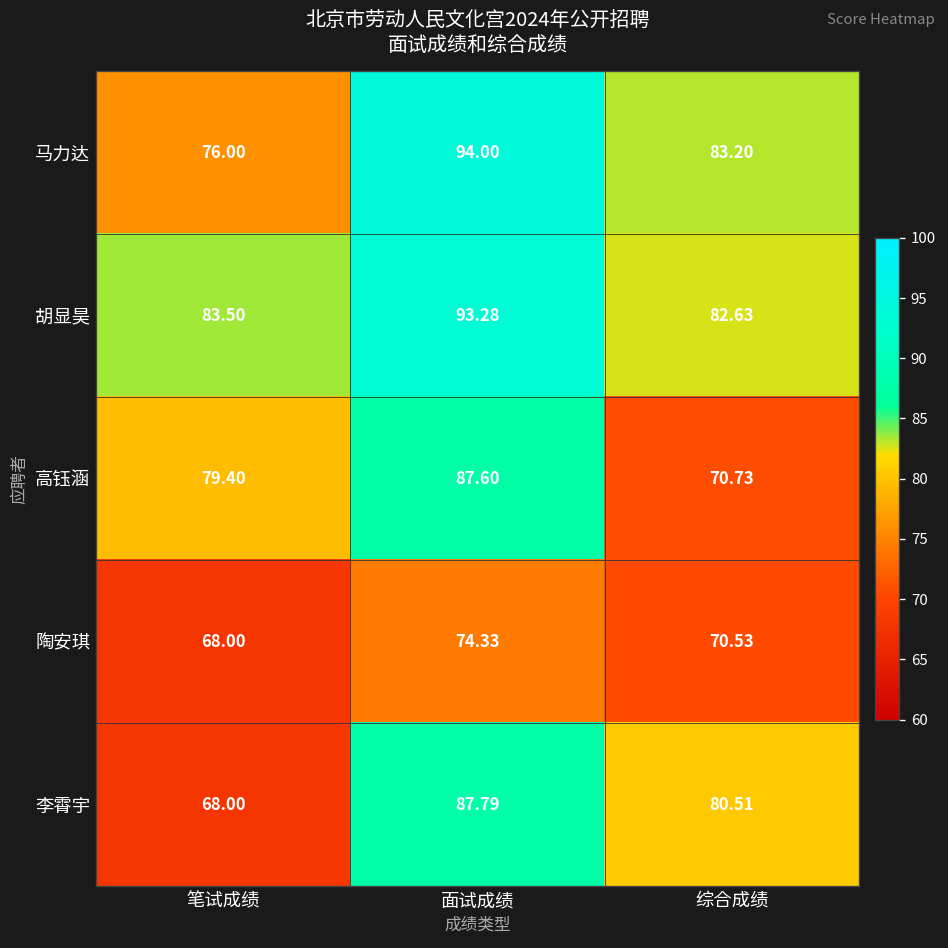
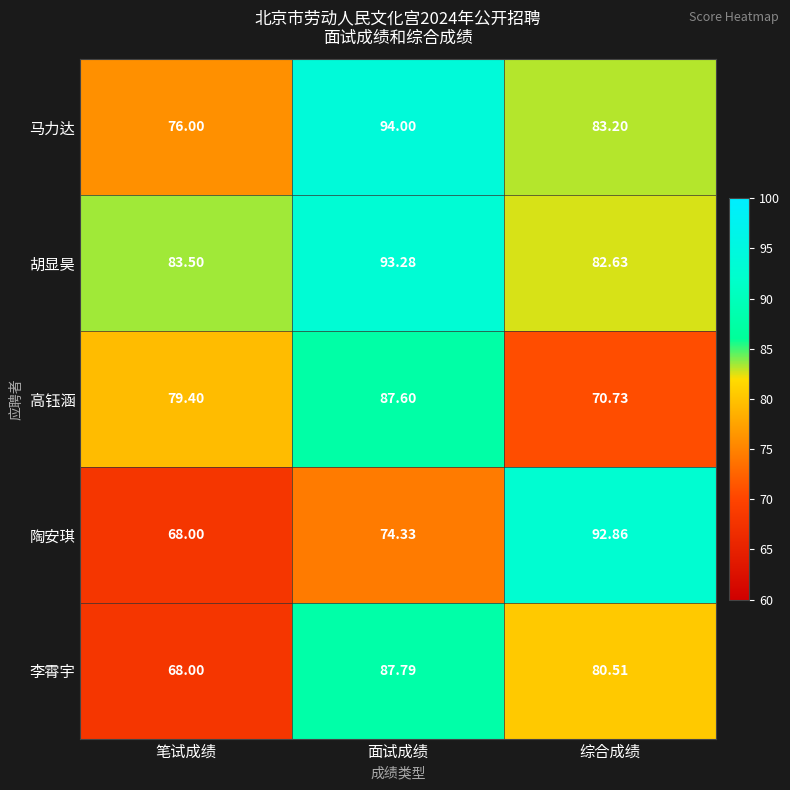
陶安琪, 综合成绩: 70.53 -> 92.86
